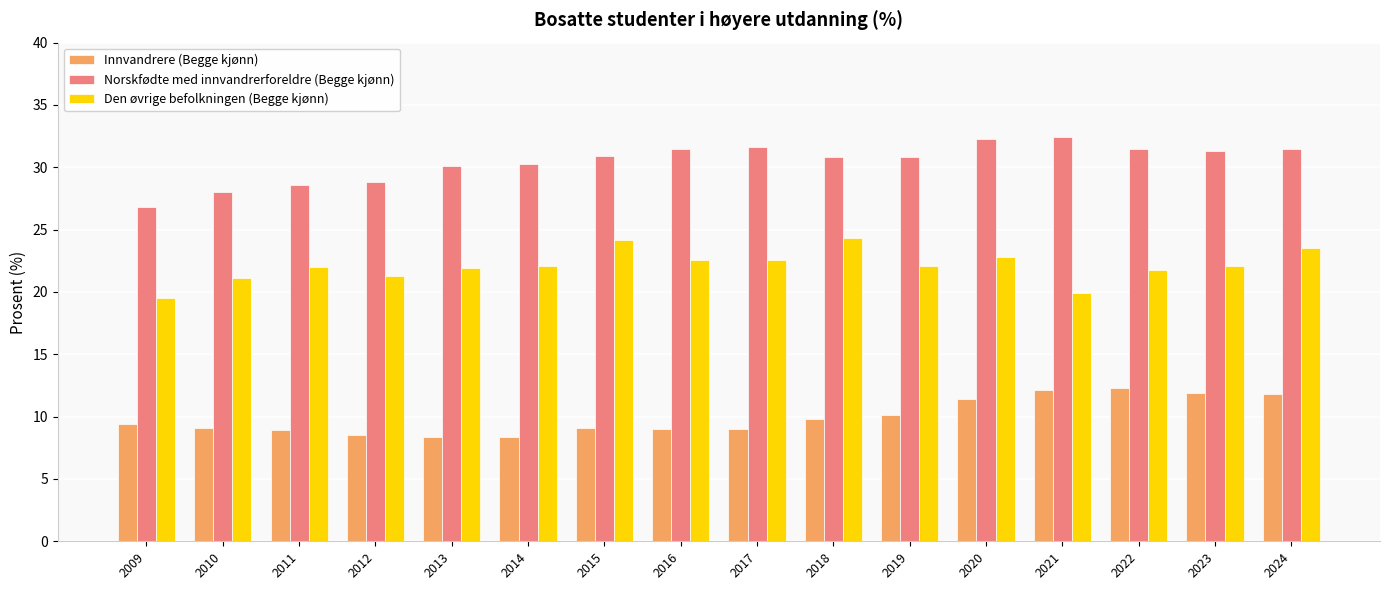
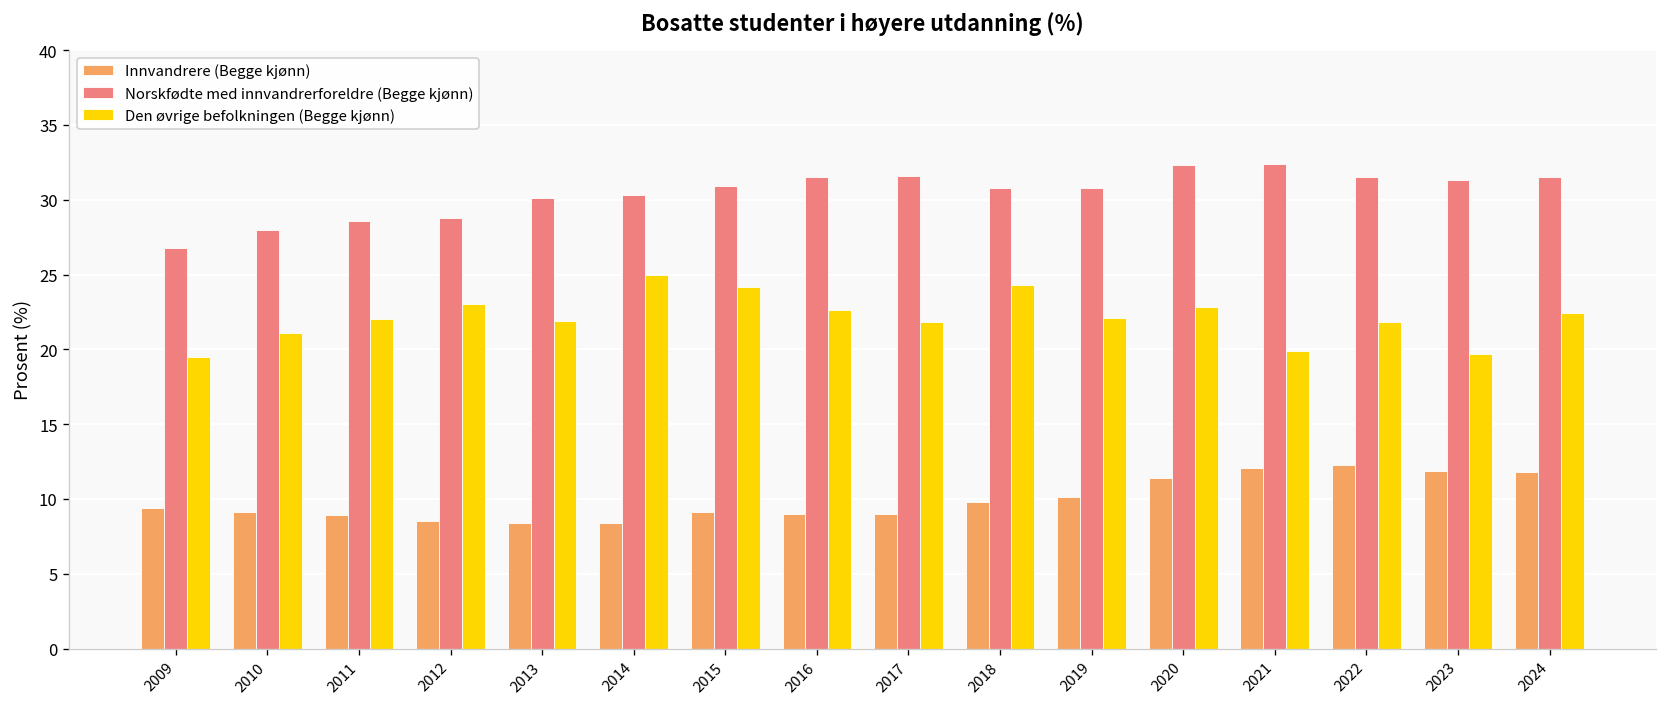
Den øvrige befolkningen (Begge kjønn), 2012: 21.3 -> 23.0
Den øvrige befolkningen (Begge kjønn), 2014: 22.1 -> 25.0
Den øvrige befolkningen (Begge kjønn), 2017: 22.6 -> 21.8
Den øvrige befolkningen (Begge kjønn), 2023: 22.1 -> 19.7
Den øvrige befolkningen (Begge kjønn), 2024: 23.5 -> 22.4
